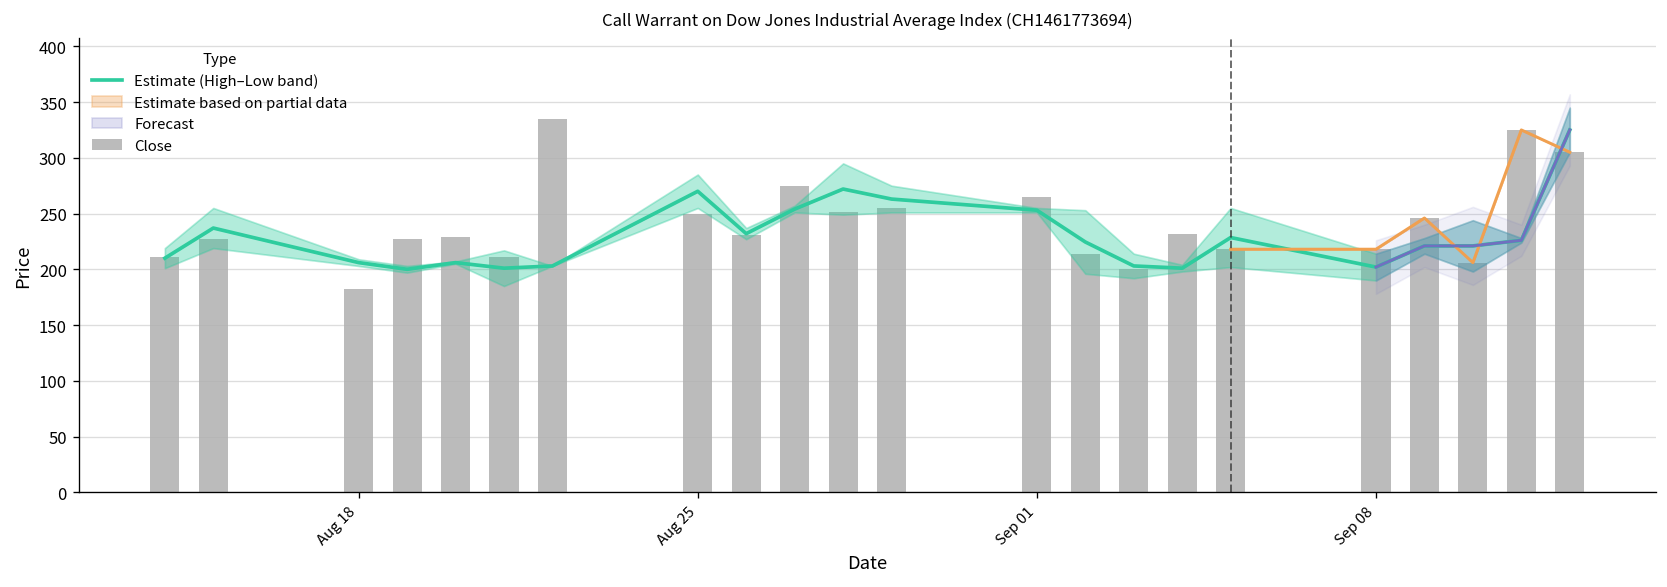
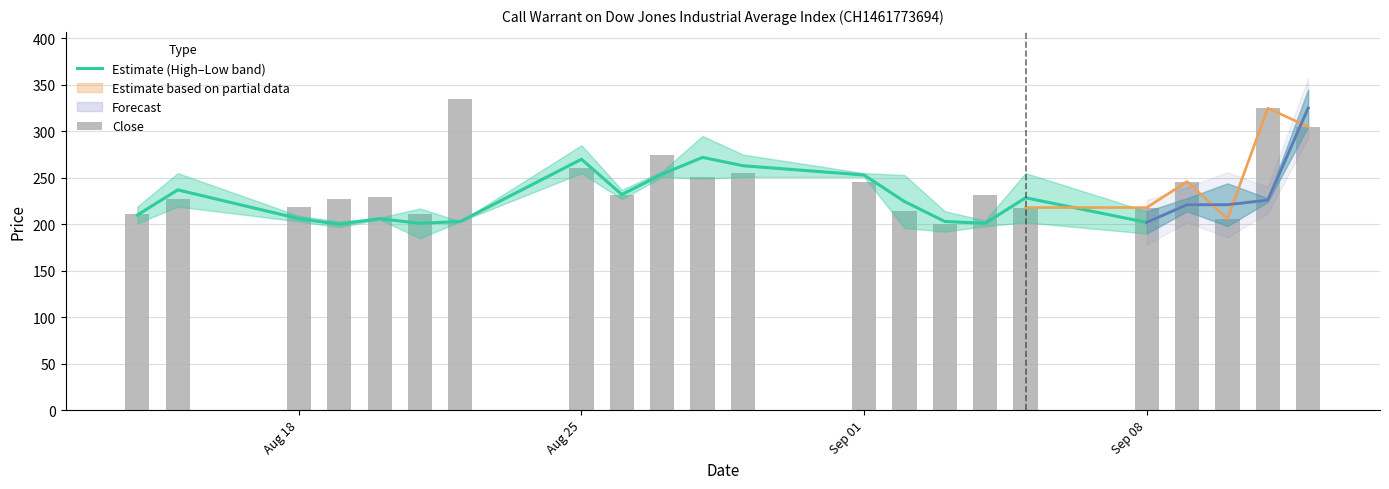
Close, Aug 18: 180 -> 220
Close, Aug 25: 250 -> 260
Close, Sep 01: 270 -> 250
